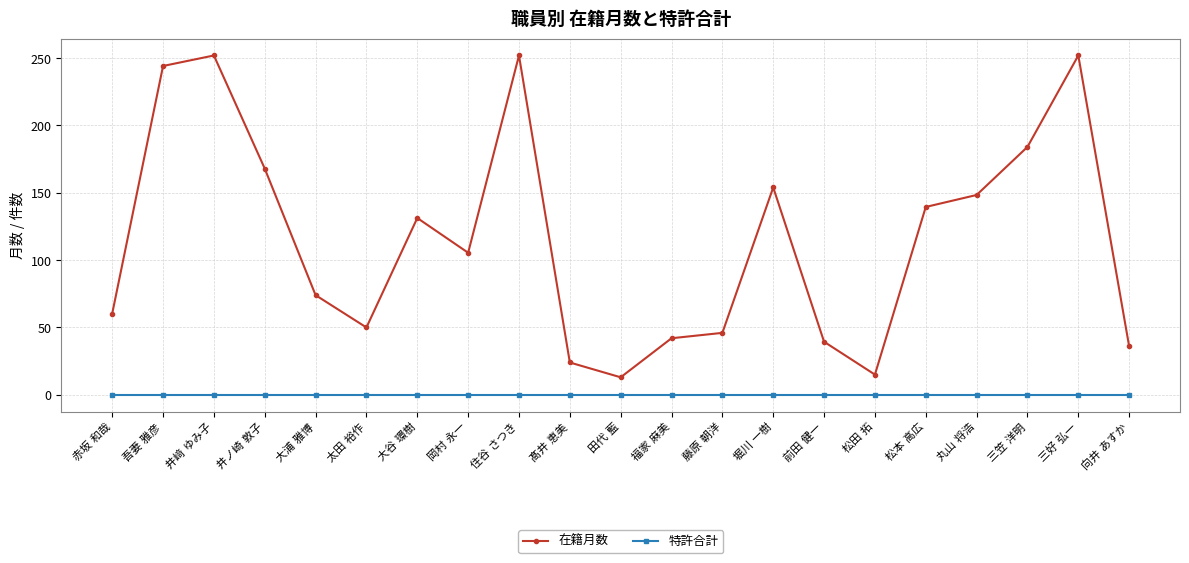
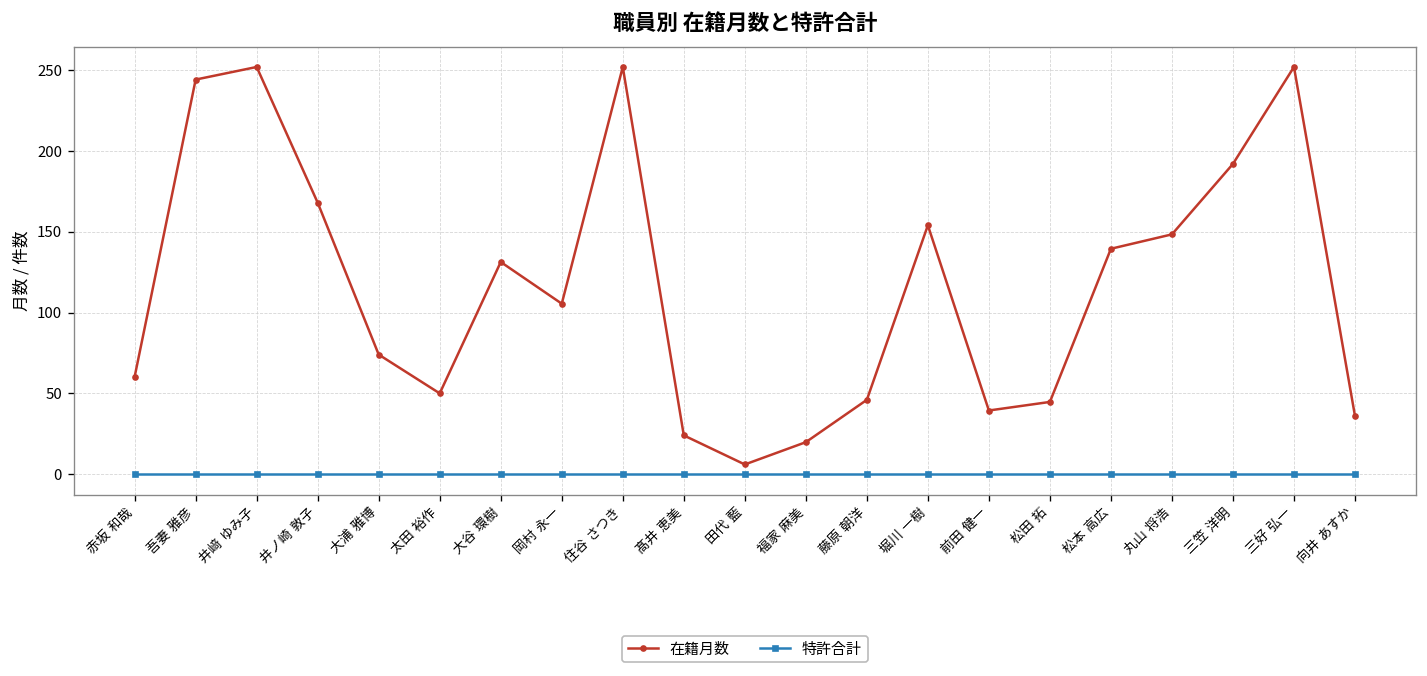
在籍月数, 田代 藍: 13 -> 6
在籍月数, 福家 麻美: 42 -> 20
在籍月数, 松田 拓: 15 -> 45
在籍月数, 三笠 洋明: 184 -> 192
